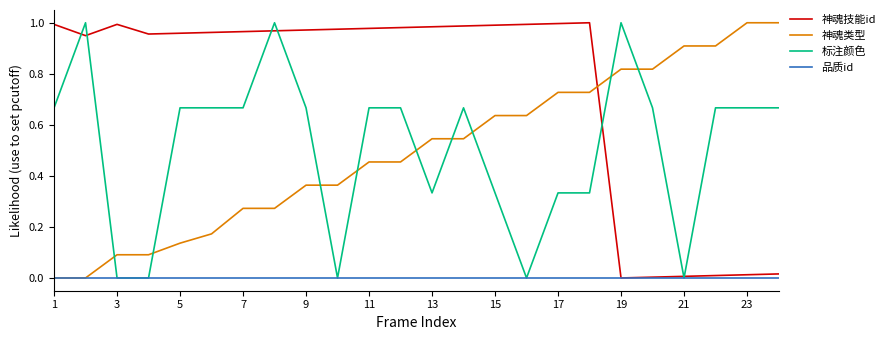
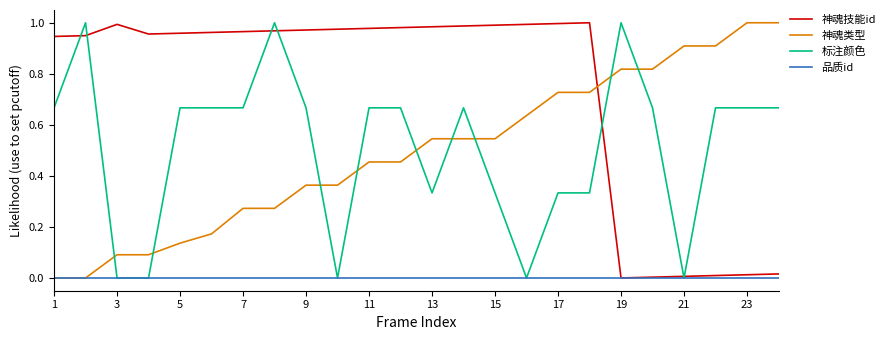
神魂技能id, 1: 0.99 -> 0.95
神魂类型, 15: 0.64 -> 0.55
